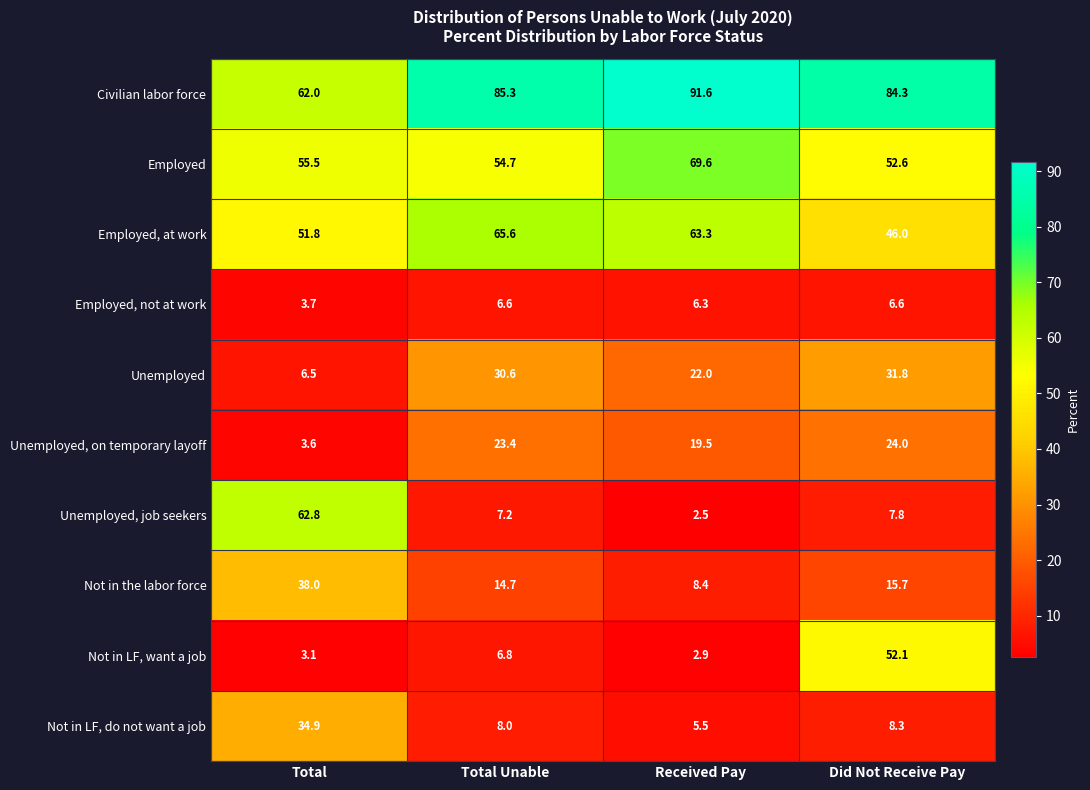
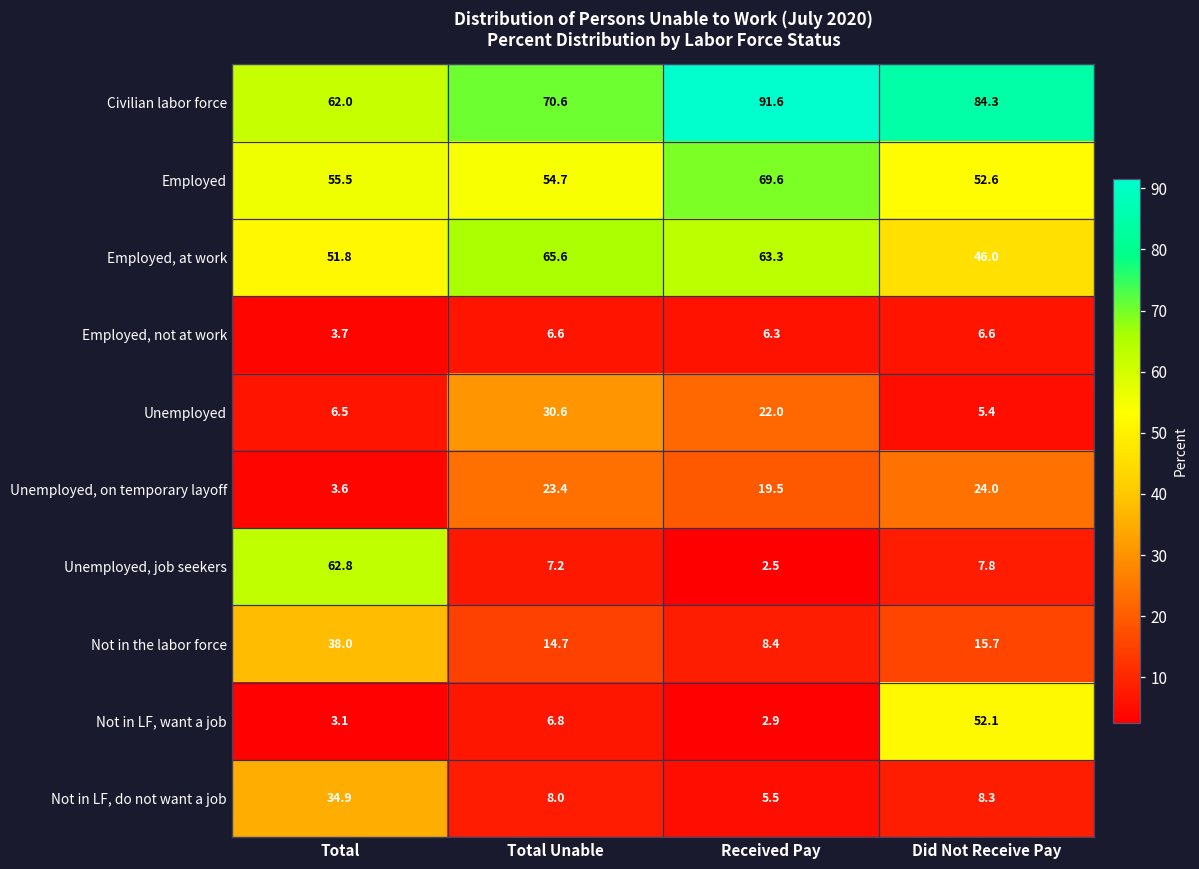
Civilian labor force, Total Unable: 85.3 -> 70.6
Unemployed, Did Not Receive Pay: 31.8 -> 5.4
